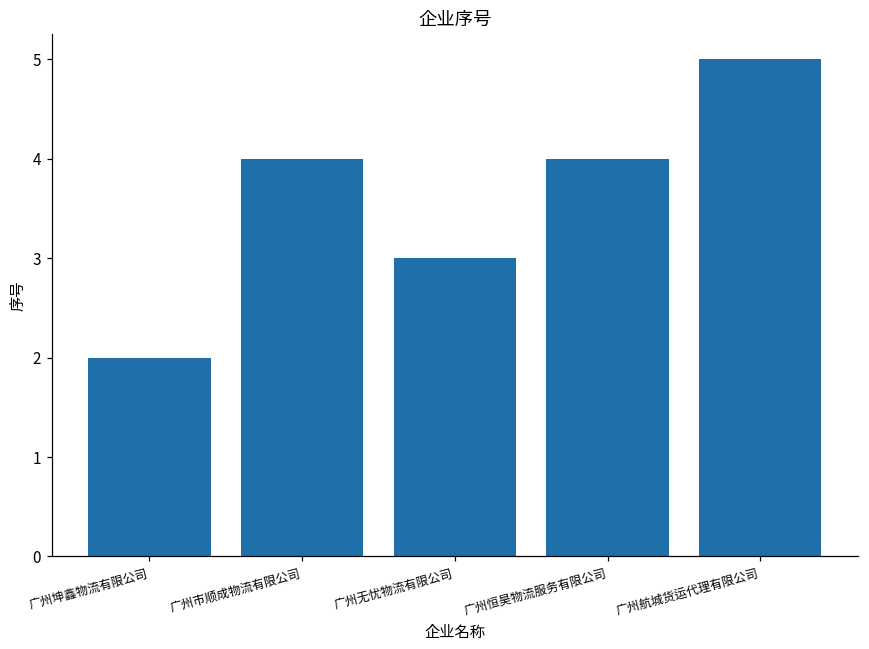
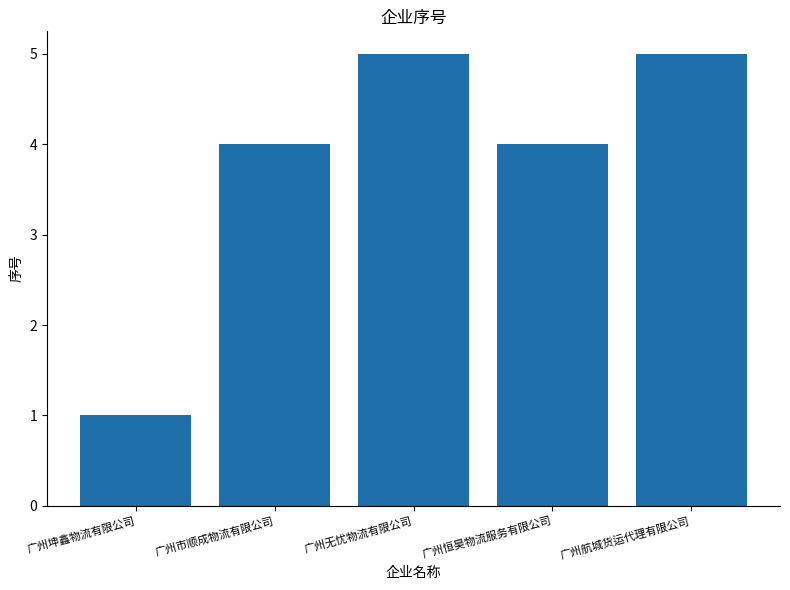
广州坤鑫物流有限公司: 2 -> 1
广州无忧物流有限公司: 3 -> 5
